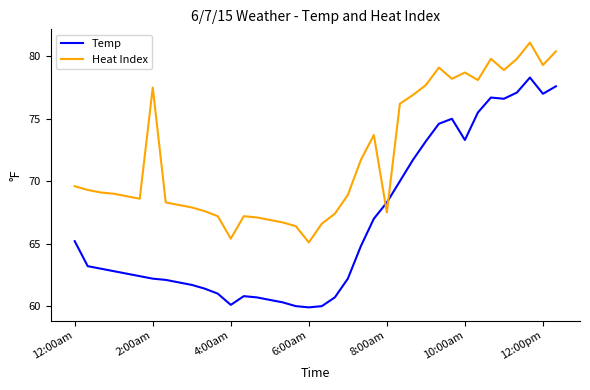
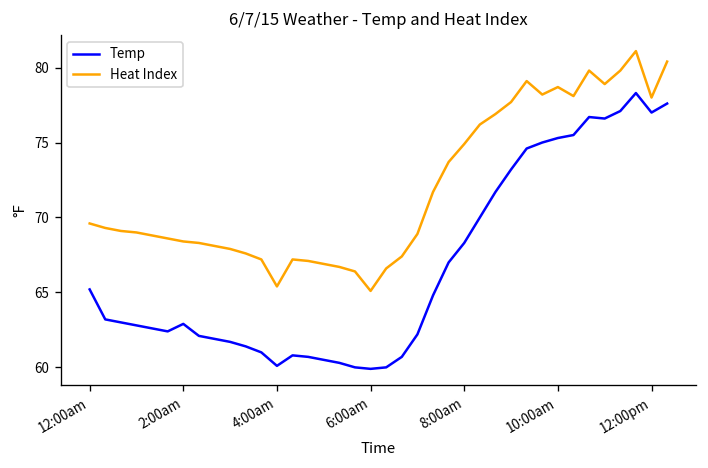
Temp, 2:00am: 62.2 -> 62.9
Heat Index, 2:00am: 77.5 -> 68.4
Heat Index, 8:00am: 67.5 -> 74.9
Temp, 10:00am: 73.3 -> 75.3
Heat Index, 12:00pm: 79.3 -> 78.0
